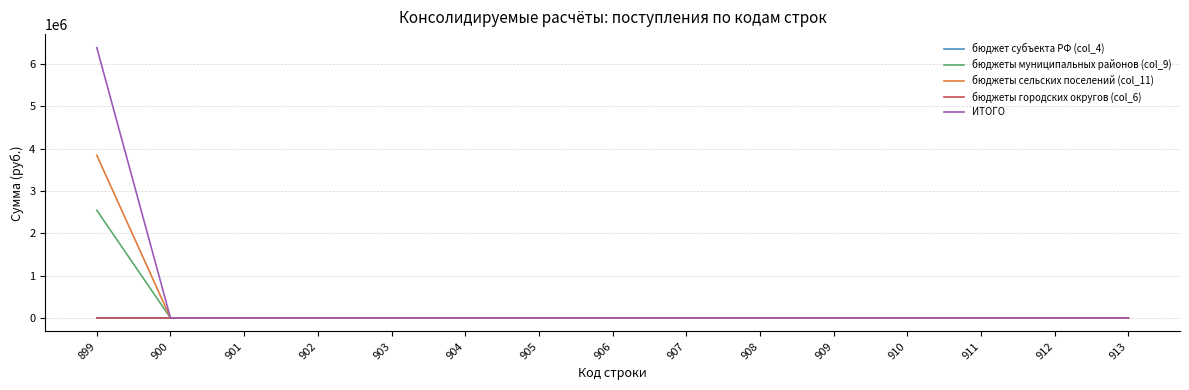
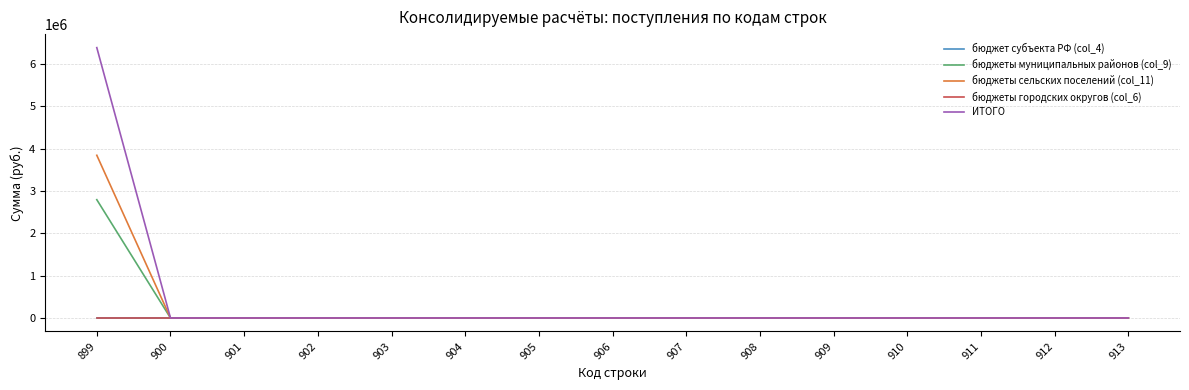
бюджеты муниципальных районов (col_9), 899: 2500000 -> 2800000
